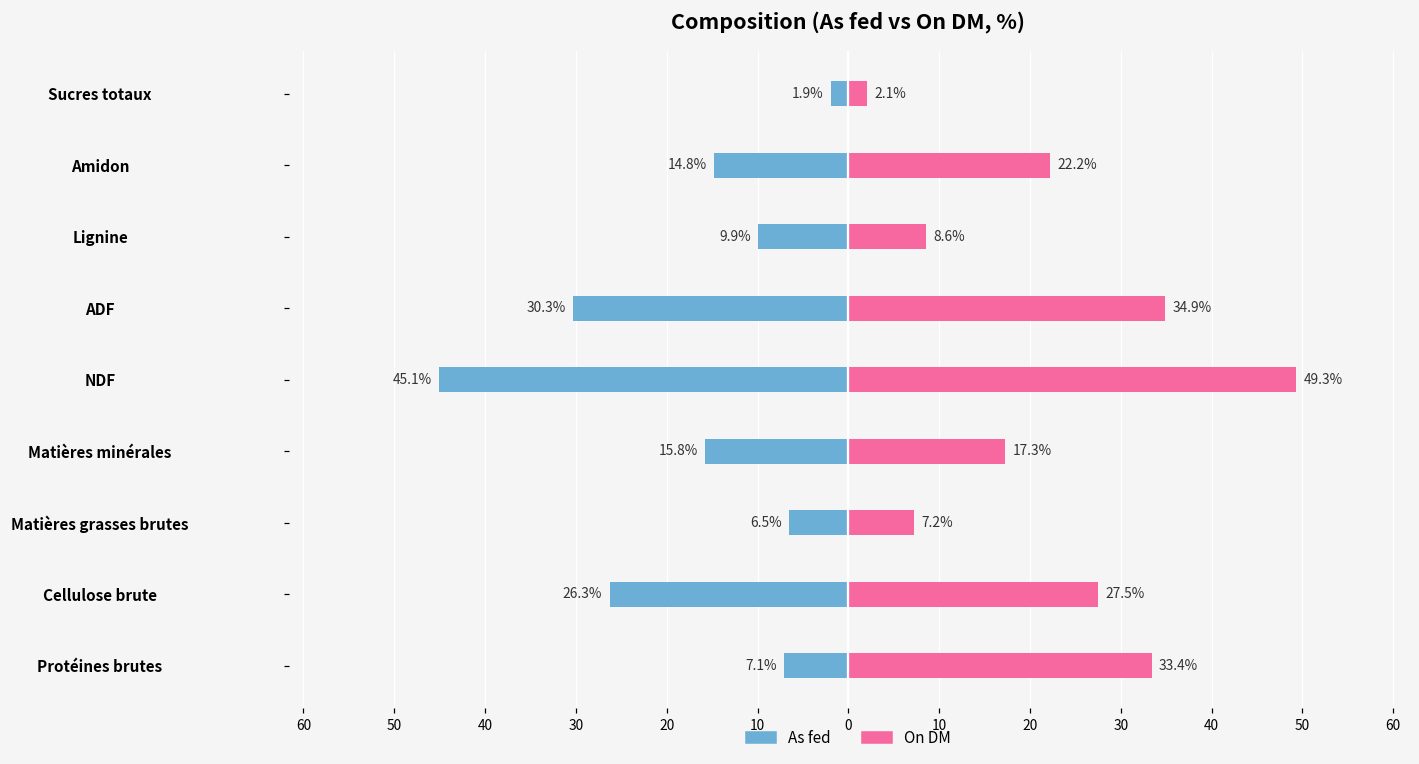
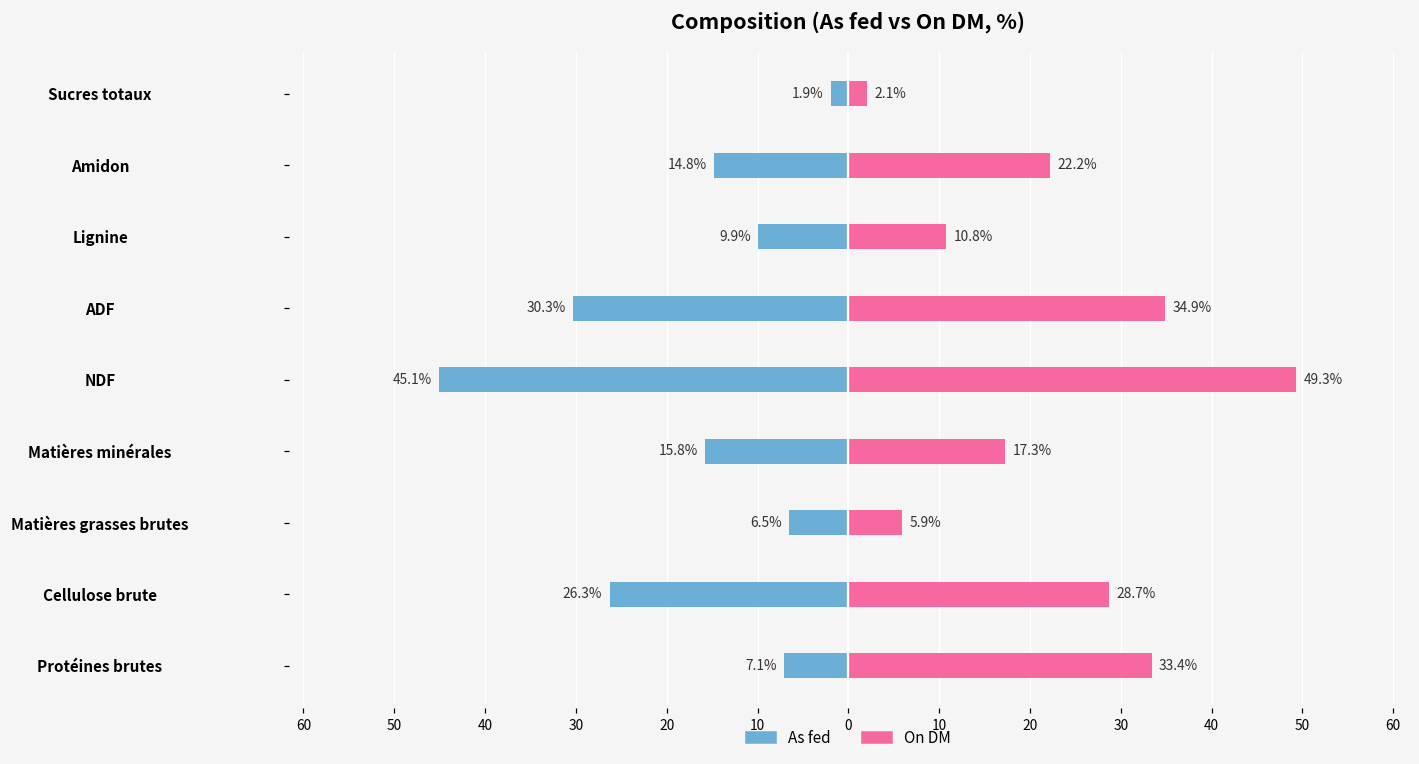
On DM, Lignine: 8.6% -> 10.8%
On DM, Matières grasses brutes: 7.2% -> 5.9%
On DM, Cellulose brute: 27.5% -> 28.7%
